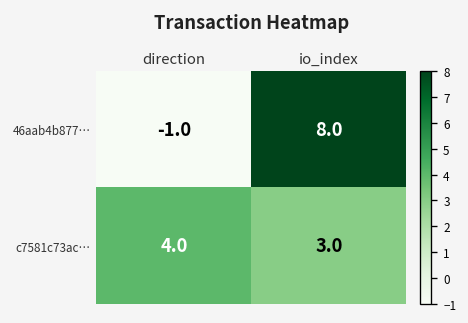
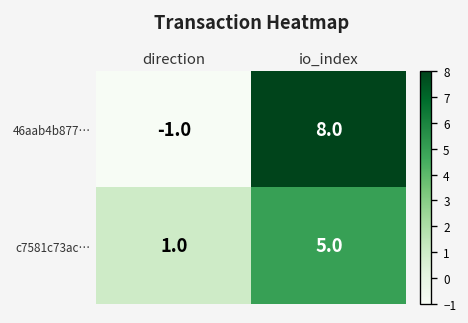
c7581c73ac…, direction: 4.0 -> 1.0
c7581c73ac…, io_index: 3.0 -> 5.0
